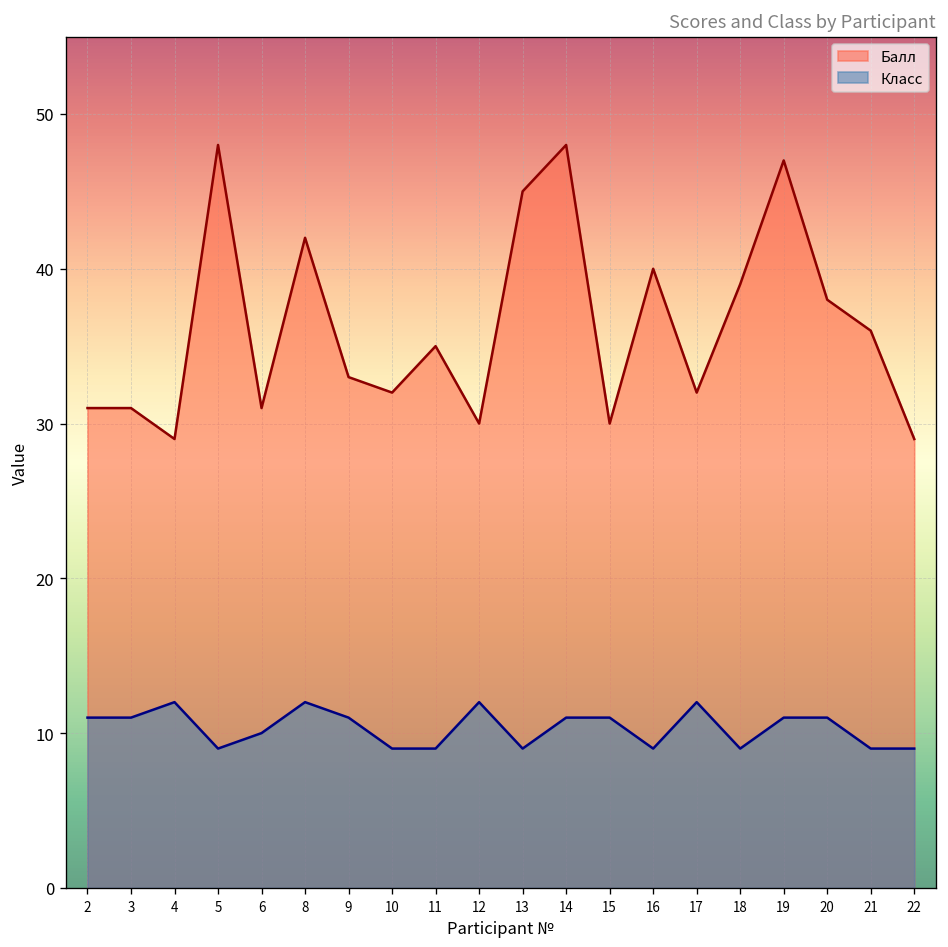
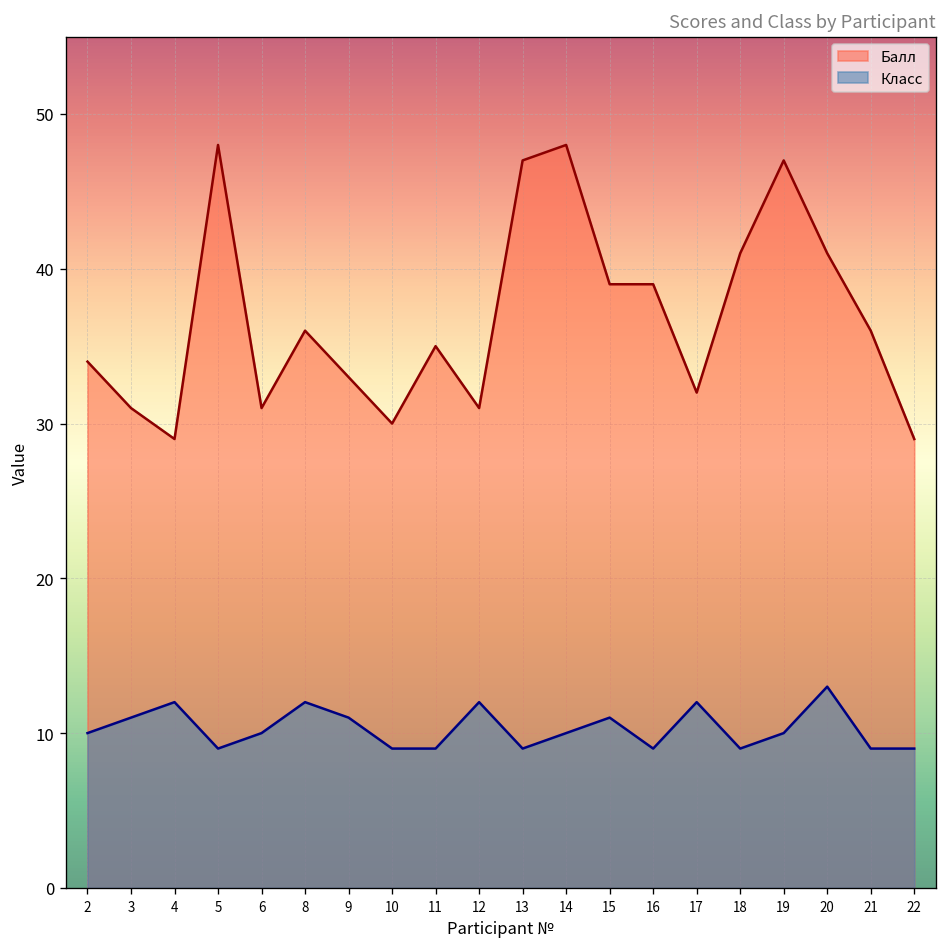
Балл, 2: 31 -> 34
Класс, 2: 11 -> 10
Балл, 8: 42 -> 36
Балл, 10: 32 -> 30
Балл, 12: 30 -> 31
Балл, 13: 45 -> 47
Класс, 14: 11 -> 10
Балл, 15: 30 -> 39
Балл, 16: 40 -> 39
Балл, 18: 39 -> 41
Класс, 19: 11 -> 10
Балл, 20: 38 -> 41
Класс, 20: 11 -> 13
